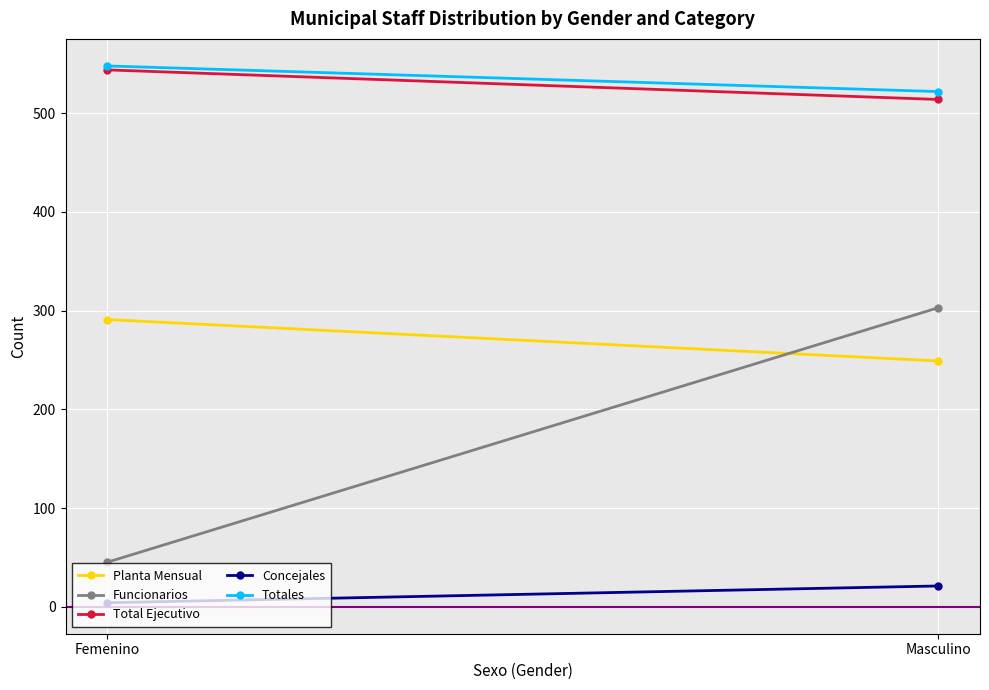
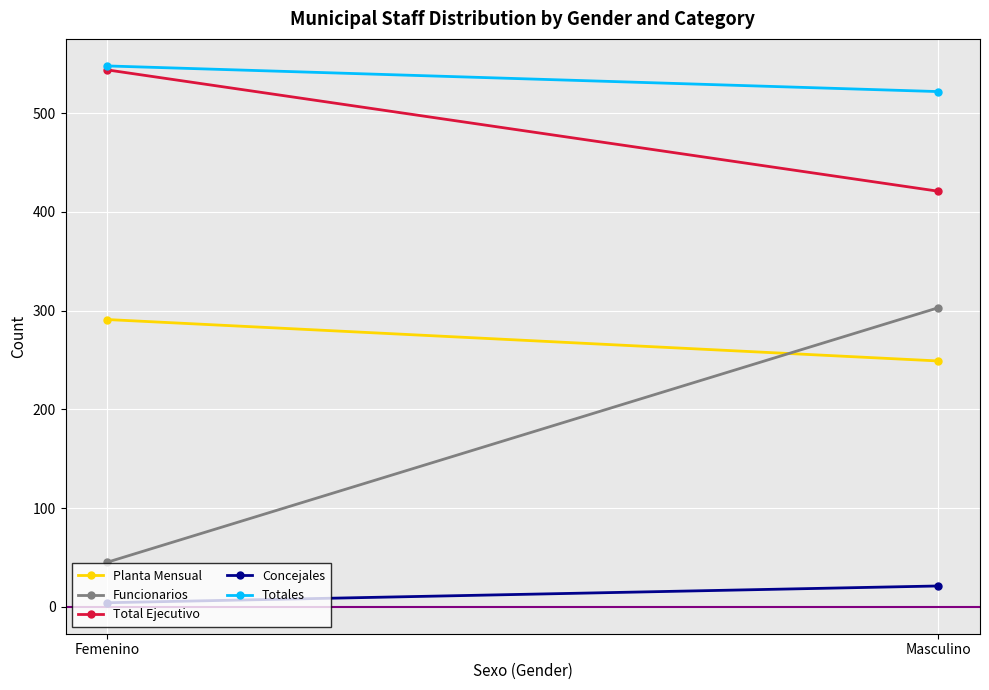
Total Ejecutivo, Masculino: 510 -> 420
